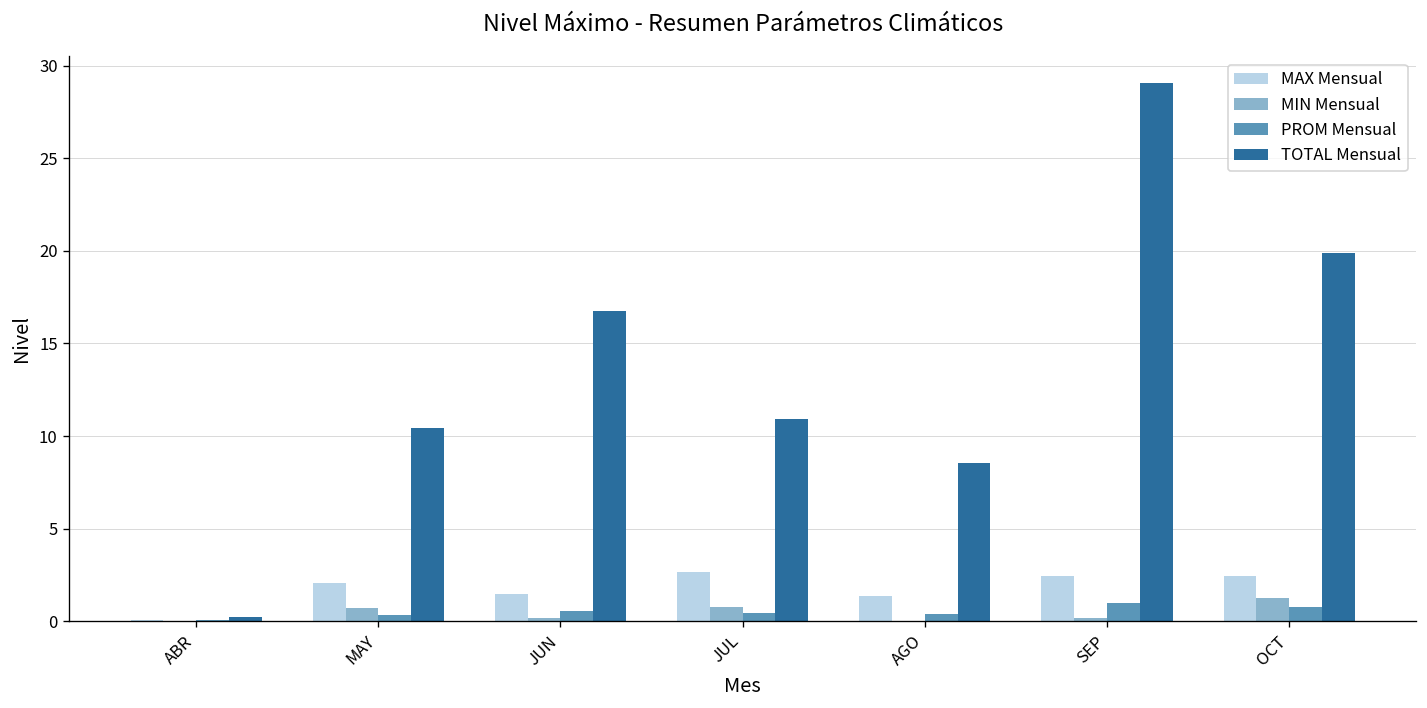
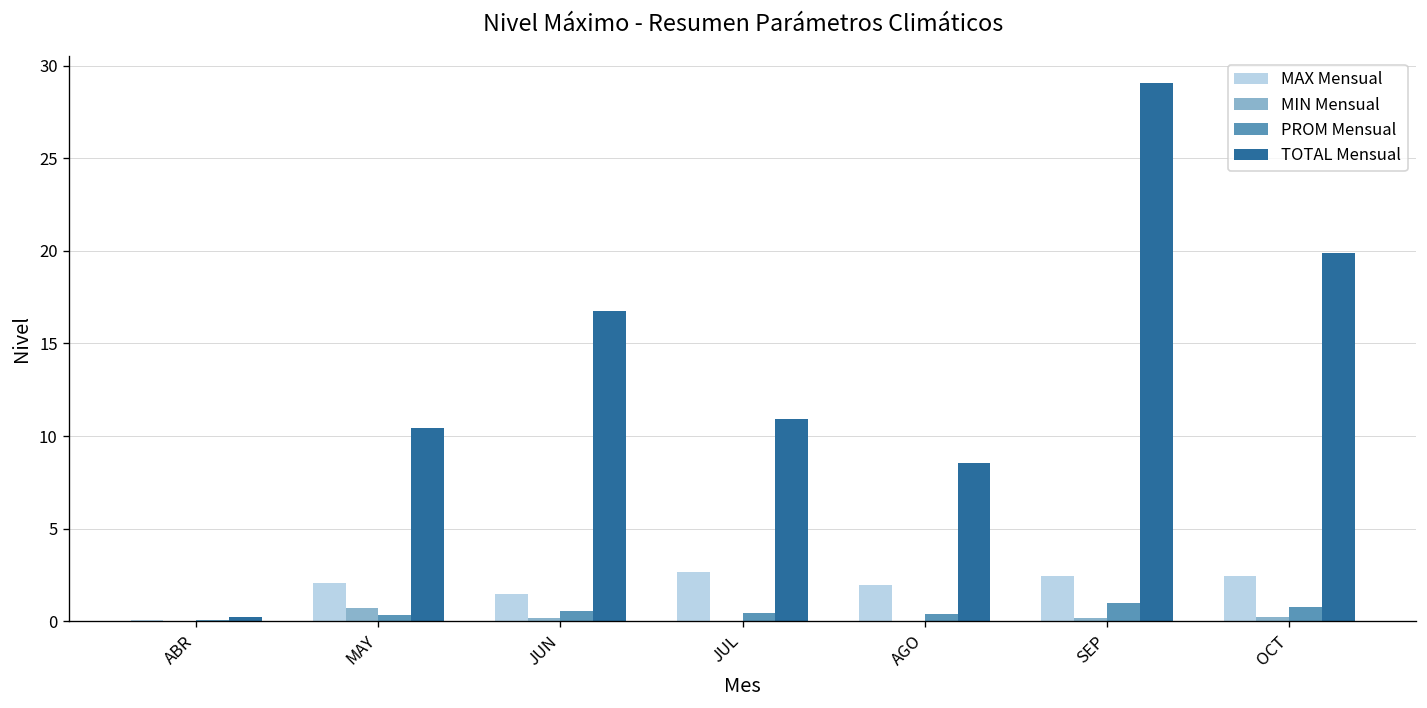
MIN Mensual, JUL: 0.8 -> 0.0
MAX Mensual, AGO: 1.4 -> 2.0
MIN Mensual, OCT: 1.3 -> 0.2
